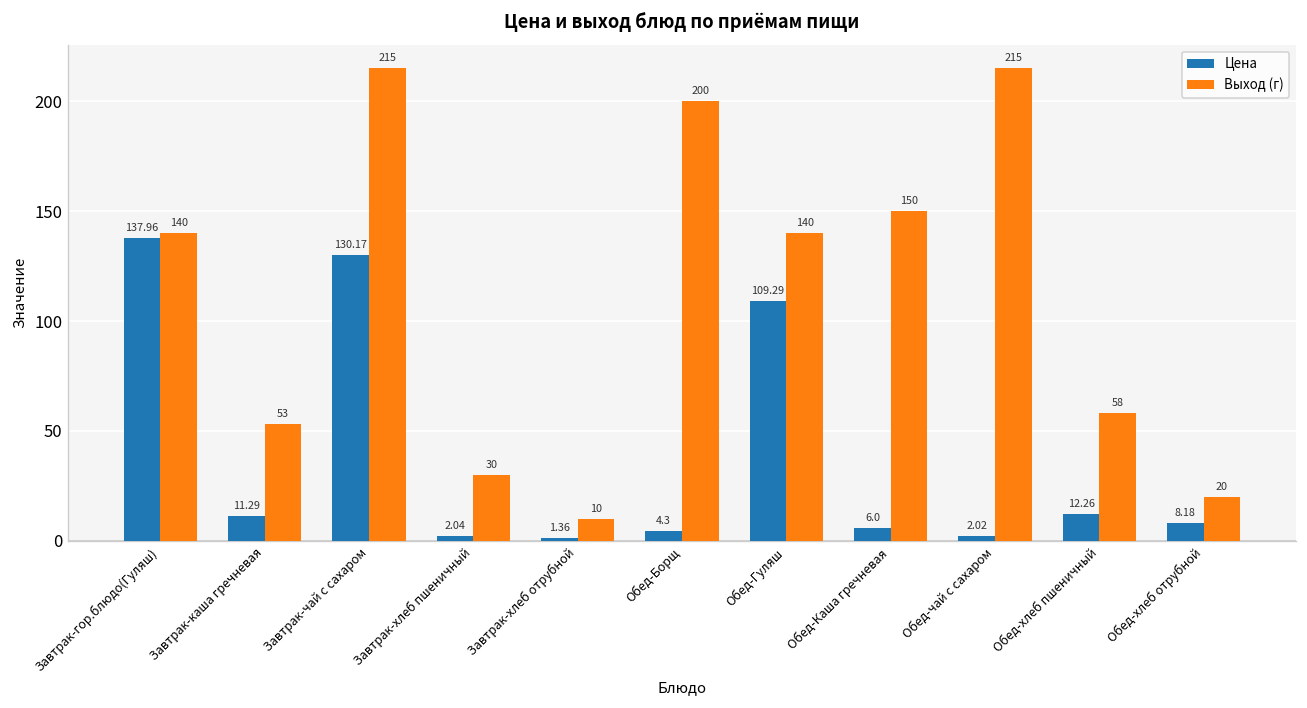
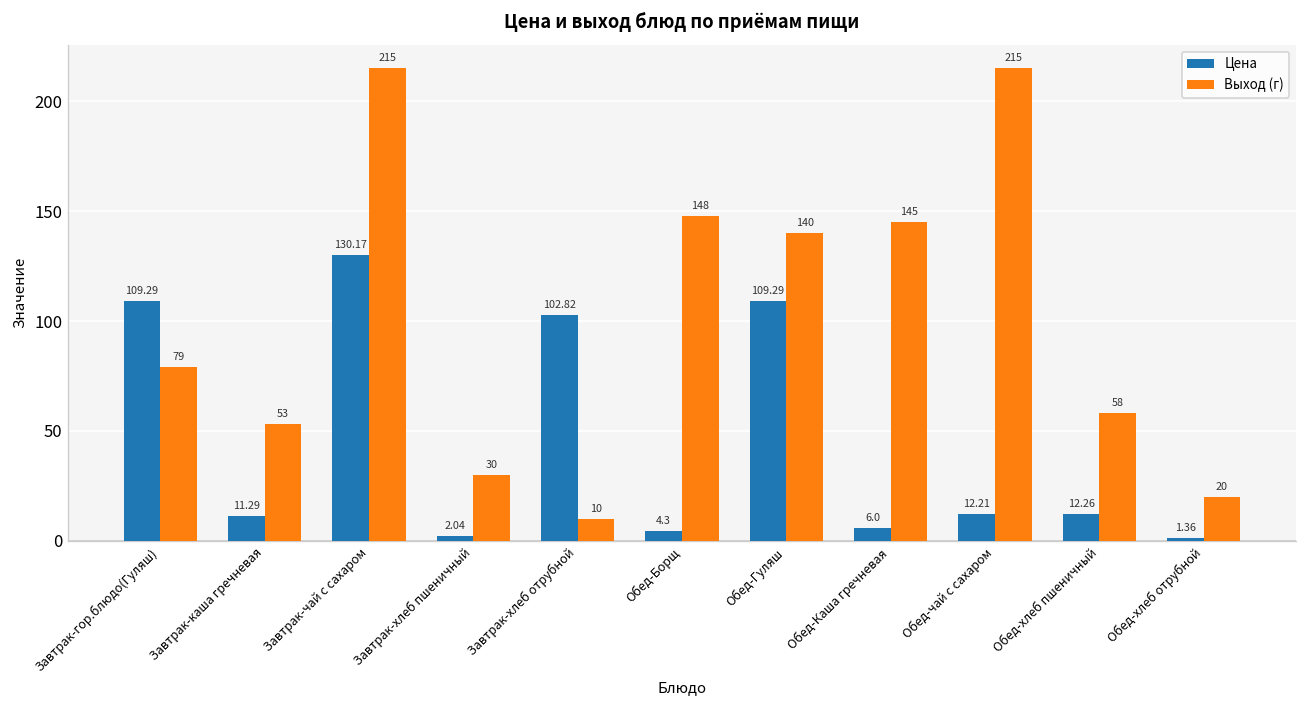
Цена, Завтрак-гор.блюдо(Гуляш): 137.96 -> 109.29
Выход (г), Завтрак-гор.блюдо(Гуляш): 140 -> 79
Цена, Завтрак-хлеб отрубной: 1.36 -> 102.82
Выход (г), Обед-Борщ: 200 -> 148
Выход (г), Обед-Каша гречневая: 150 -> 145
Цена, Обед-чай с сахаром: 2.02 -> 12.21
Цена, Обед-хлеб отрубной: 8.18 -> 1.36
